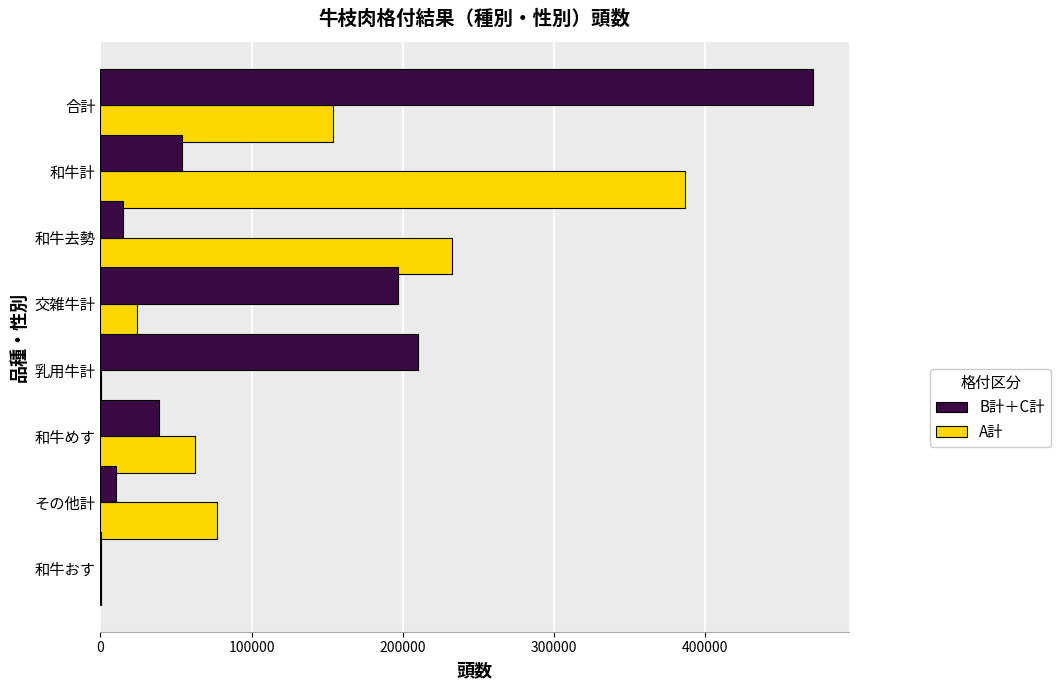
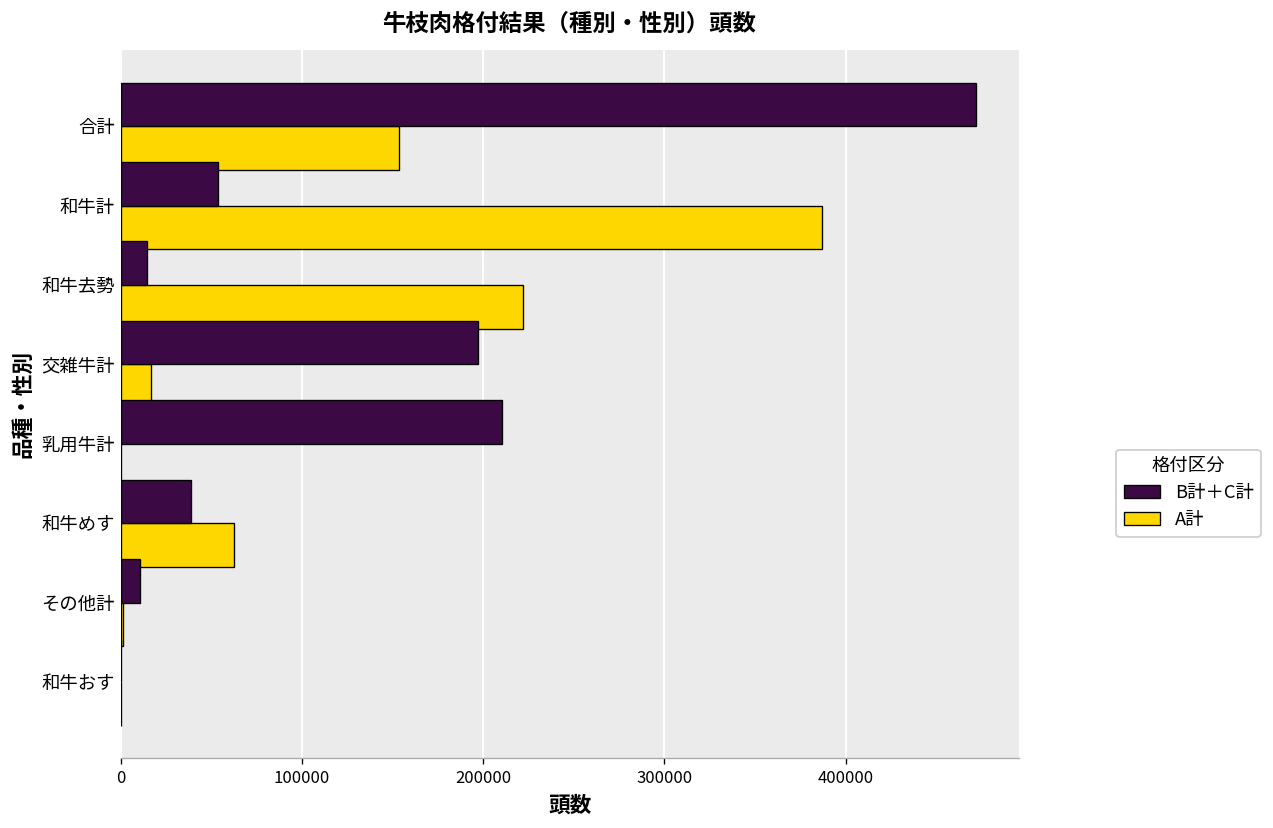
A計, 和牛去勢: 233000 -> 222000
A計, 交雑牛計: 24000 -> 17000
A計, その他計: 77000 -> 1000
